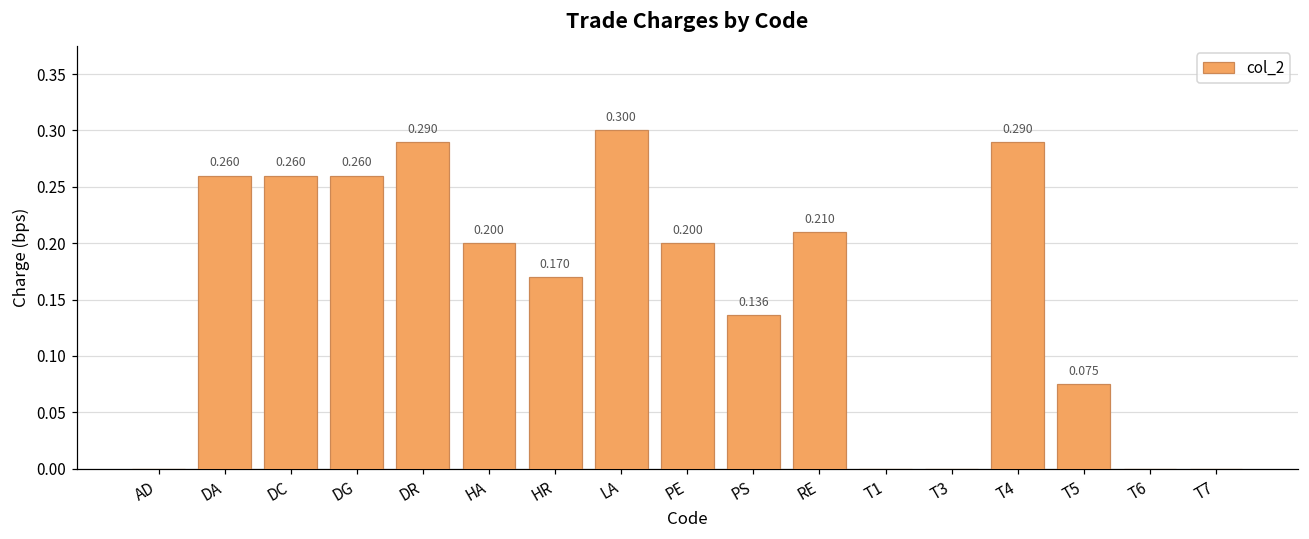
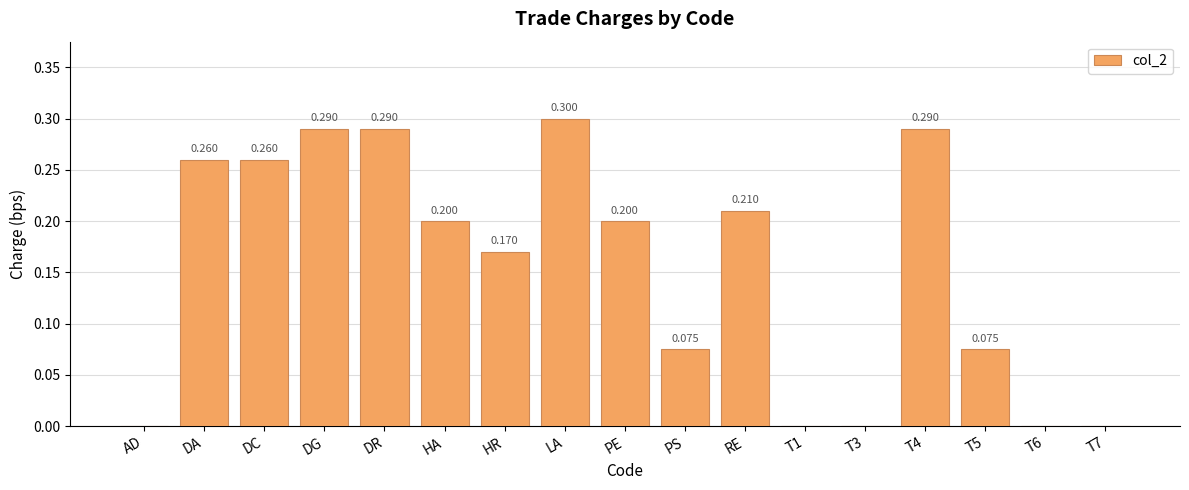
DG: 0.260 -> 0.290
PS: 0.136 -> 0.075
